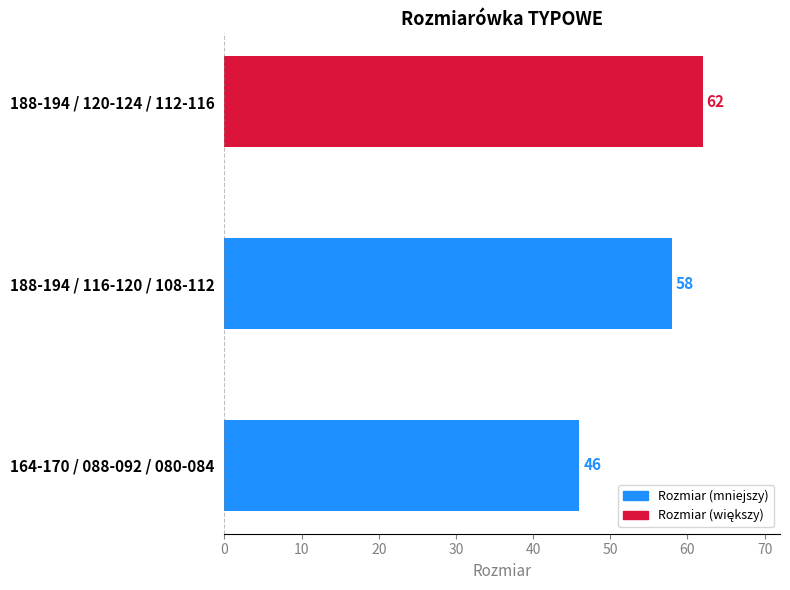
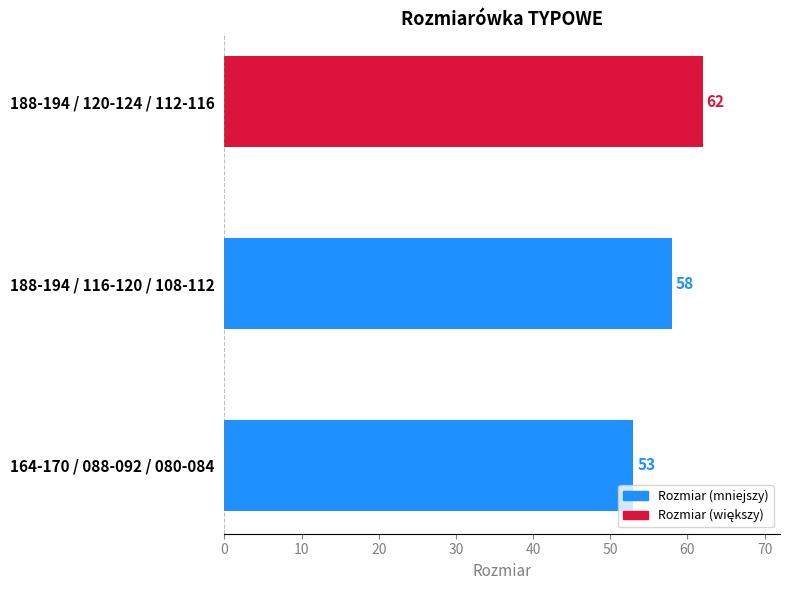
164-170 / 088-092 / 080-084: 46 -> 53
